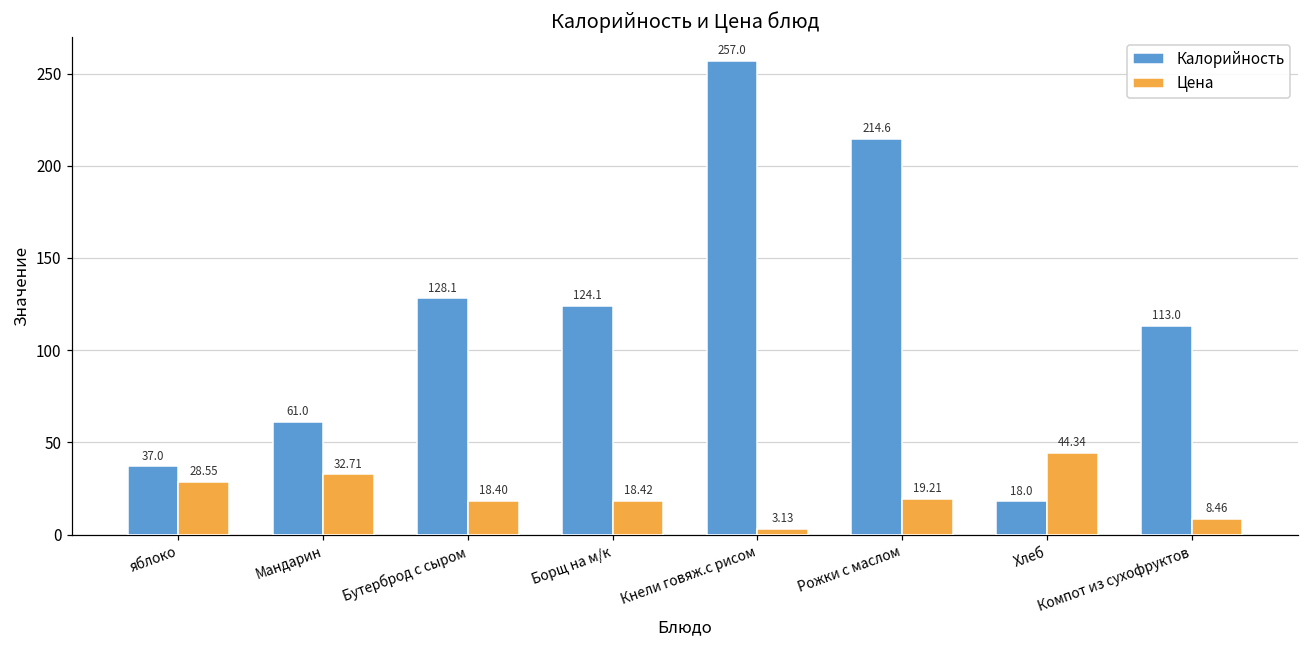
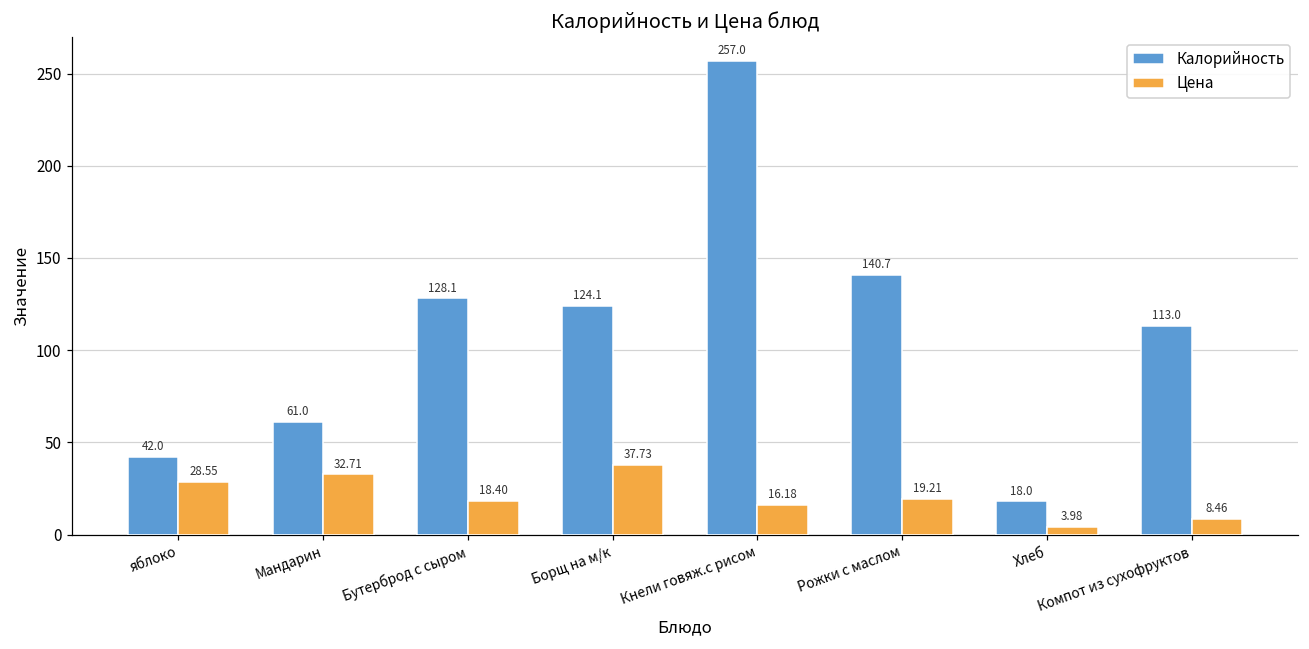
Калорийность, яблоко: 37.0 -> 42.0
Цена, Борщ на м/к: 18.42 -> 37.73
Цена, Кнели говяж.с рисом: 3.13 -> 16.18
Калорийность, Рожки с маслом: 214.6 -> 140.7
Цена, Хлеб: 44.34 -> 3.98
